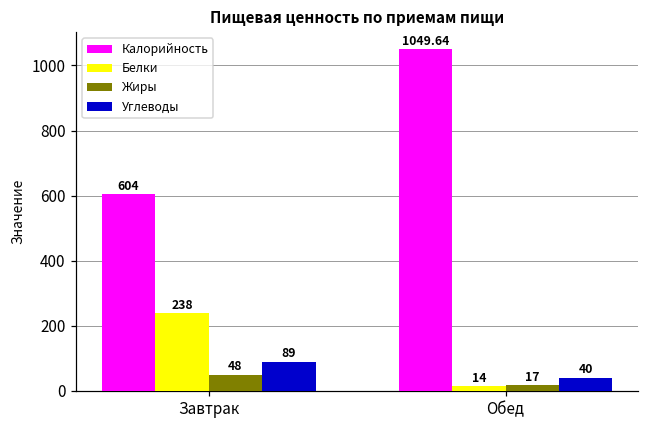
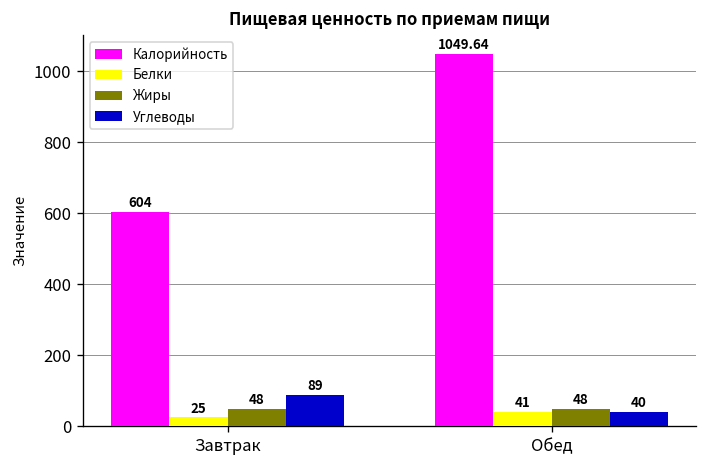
Белки, Завтрак: 238 -> 25
Белки, Обед: 14 -> 41
Жиры, Обед: 17 -> 48
